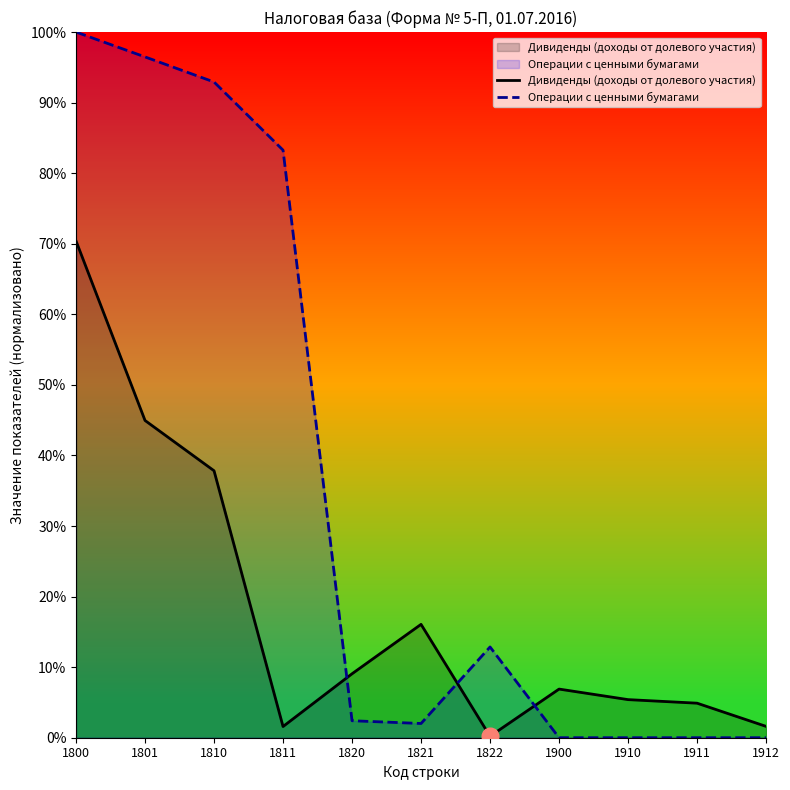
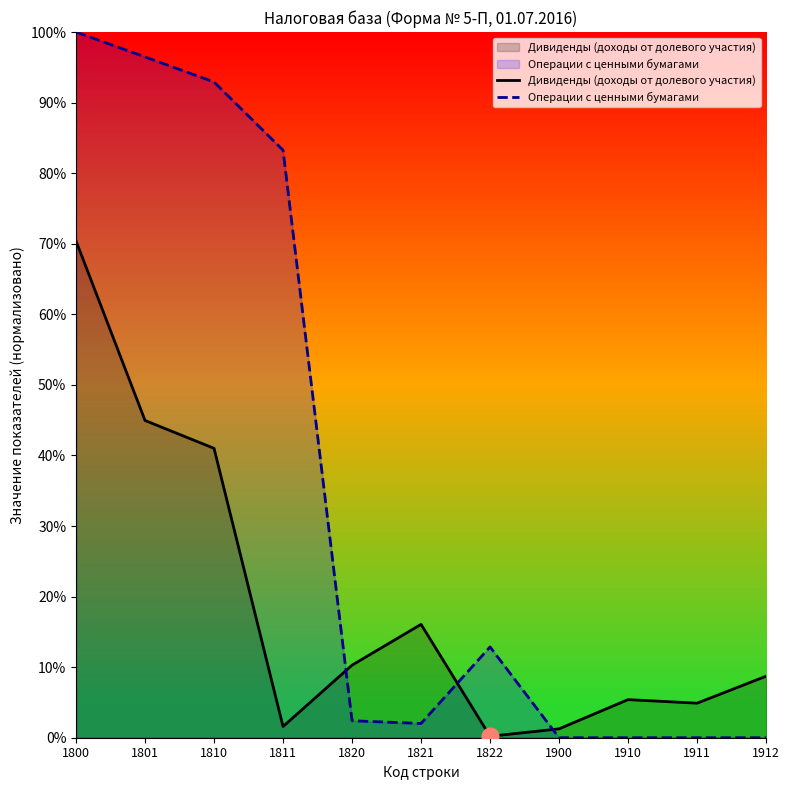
Дивиденды (доходы от долевого участия), 1810: 38% -> 41%
Дивиденды (доходы от долевого участия), 1820: 9% -> 10%
Дивиденды (доходы от долевого участия), 1900: 7% -> 1%
Дивиденды (доходы от долевого участия), 1912: 2% -> 9%
